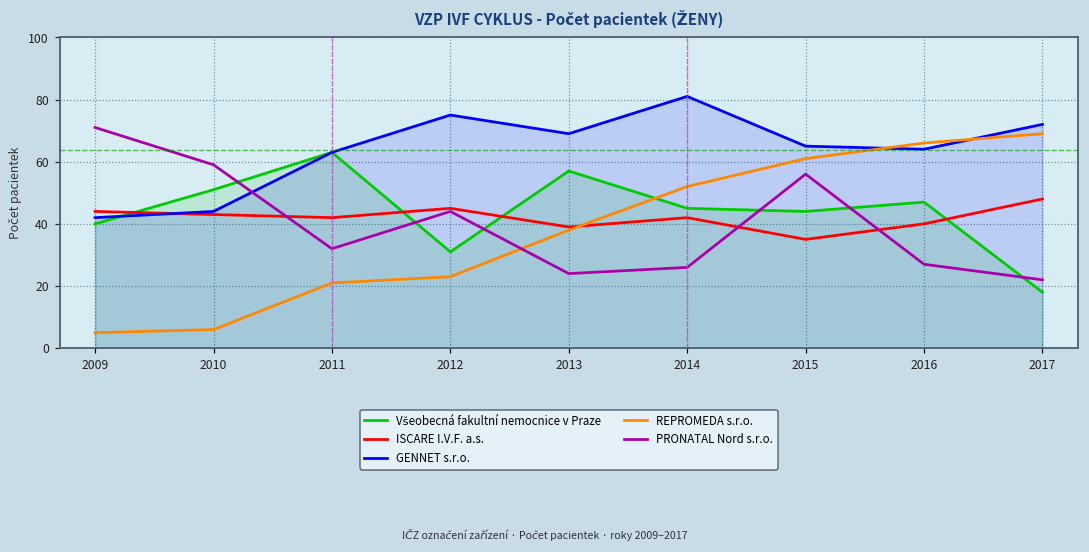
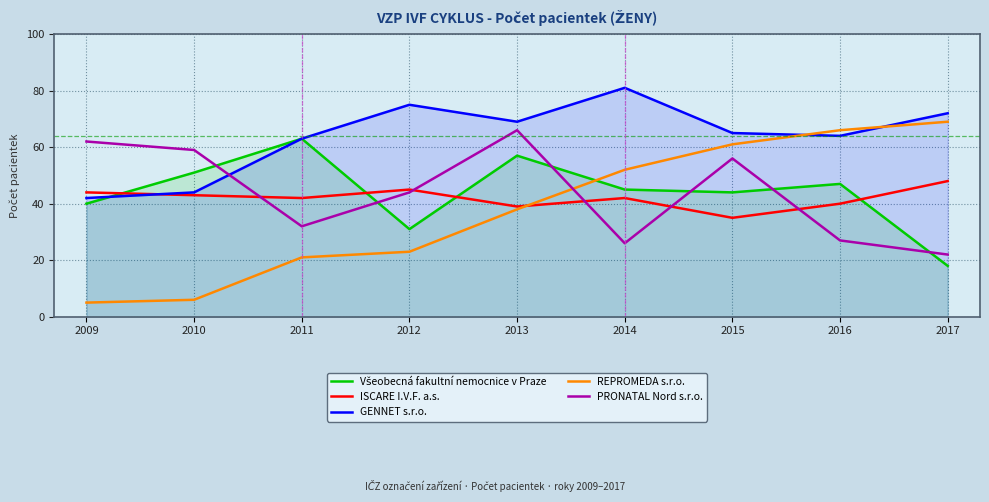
PRONATAL Nord s.r.o., 2009: 71 -> 62
PRONATAL Nord s.r.o., 2013: 24 -> 66
